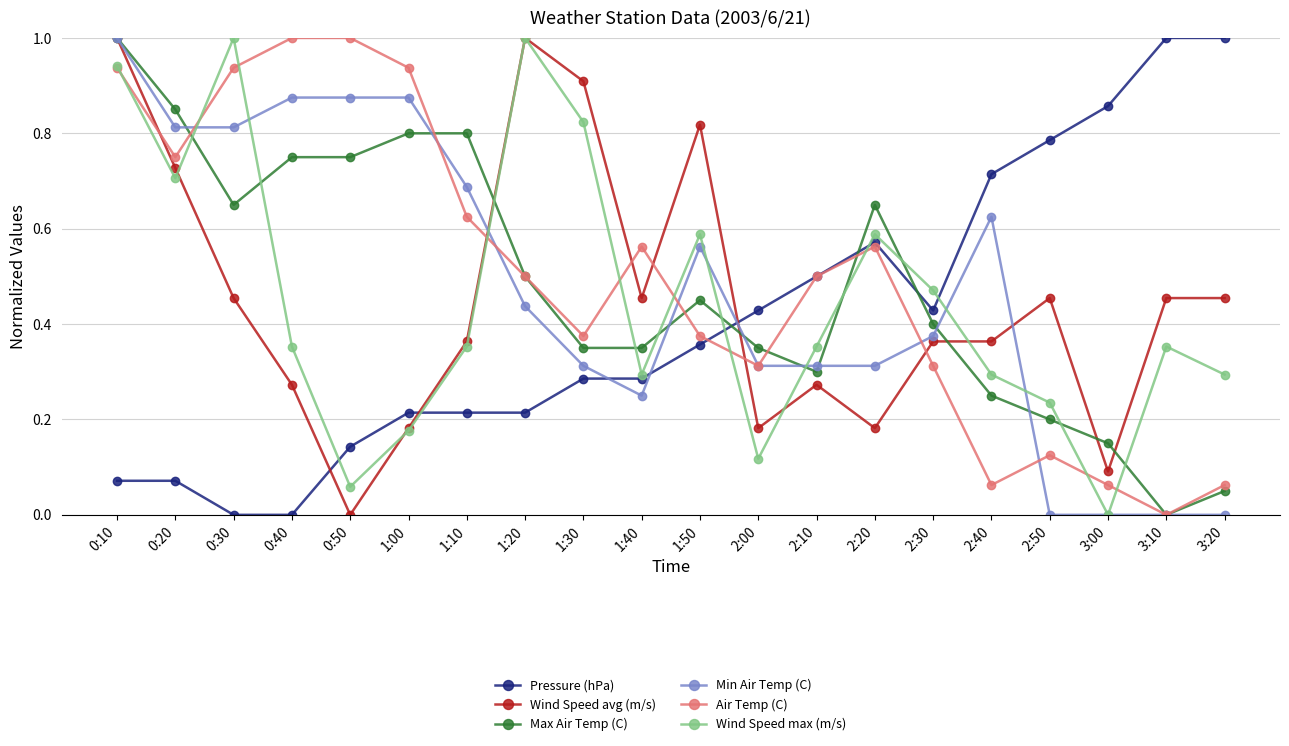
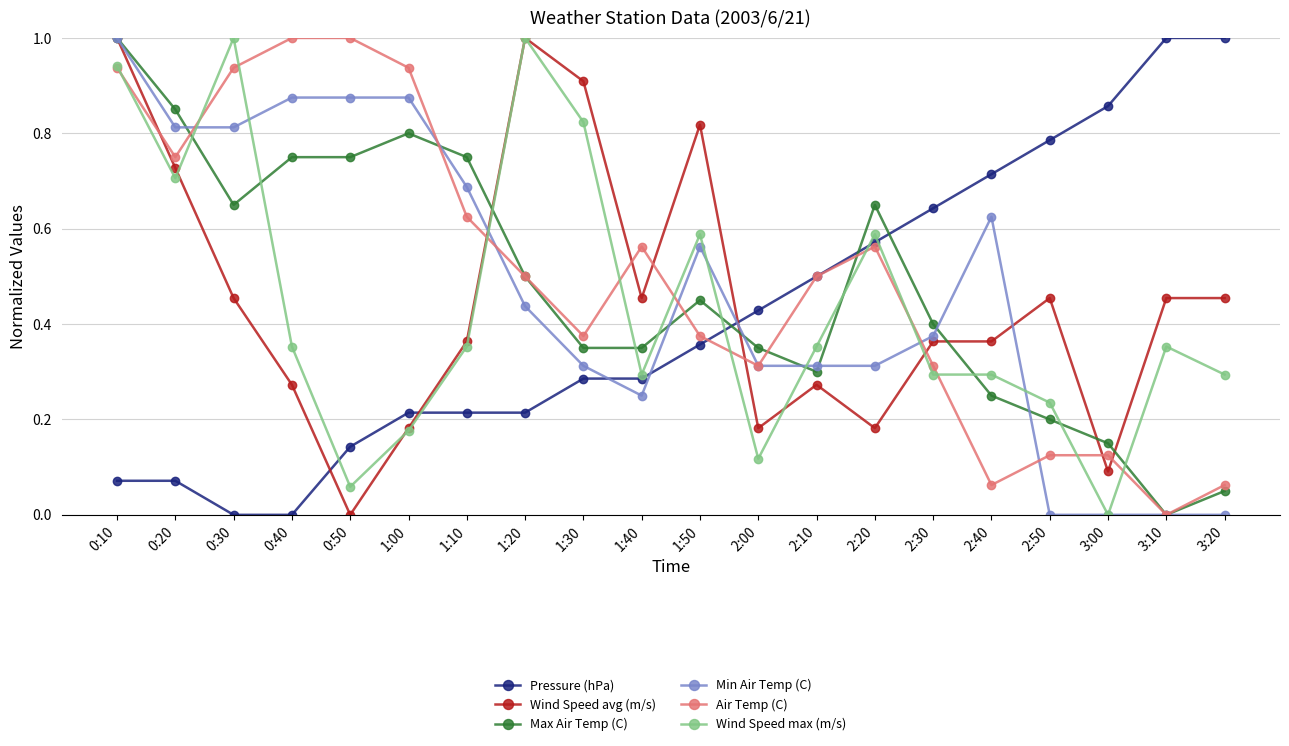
Max Air Temp (C), 1:10: 0.80 -> 0.75
Pressure (hPa), 2:30: 0.43 -> 0.64
Wind Speed max (m/s), 2:30: 0.47 -> 0.29
Air Temp (C), 3:00: 0.06 -> 0.12
